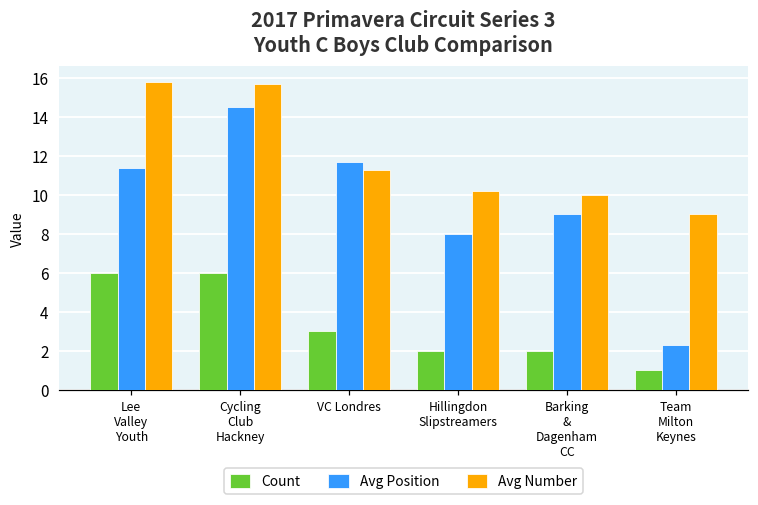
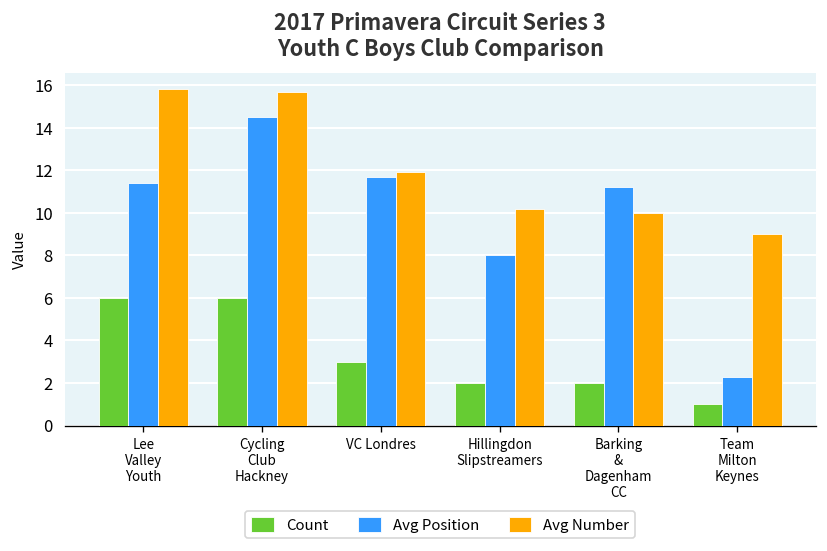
Avg Number, VC Londres: 11.3 -> 11.9
Avg Position, Barking & Dagenham CC: 9.0 -> 11.2
